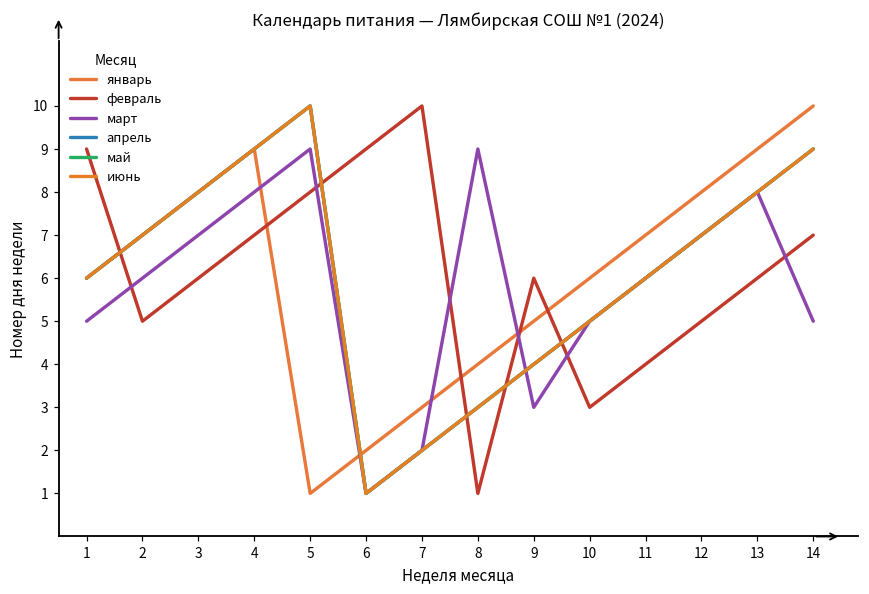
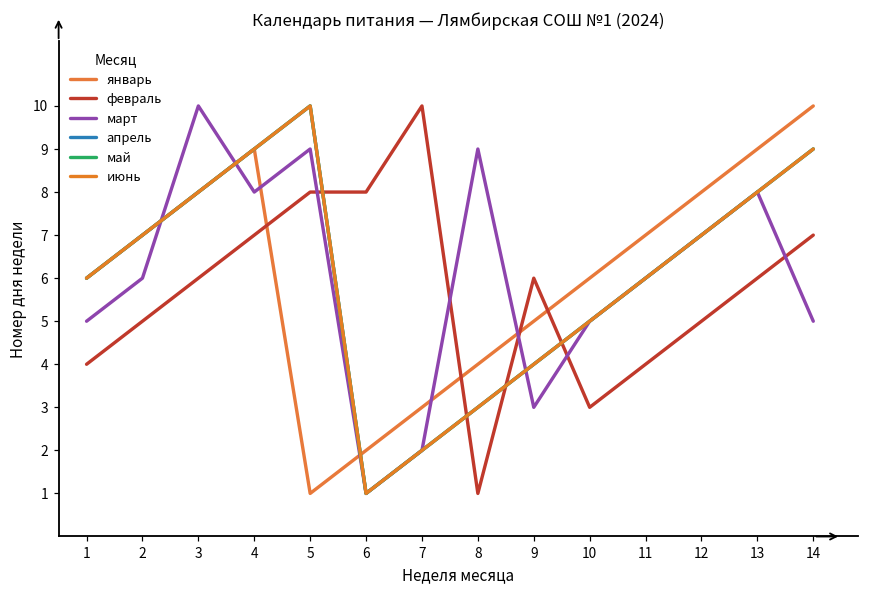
февраль, 1: 9 -> 4
март, 3: 7 -> 10
февраль, 6: 9 -> 8
